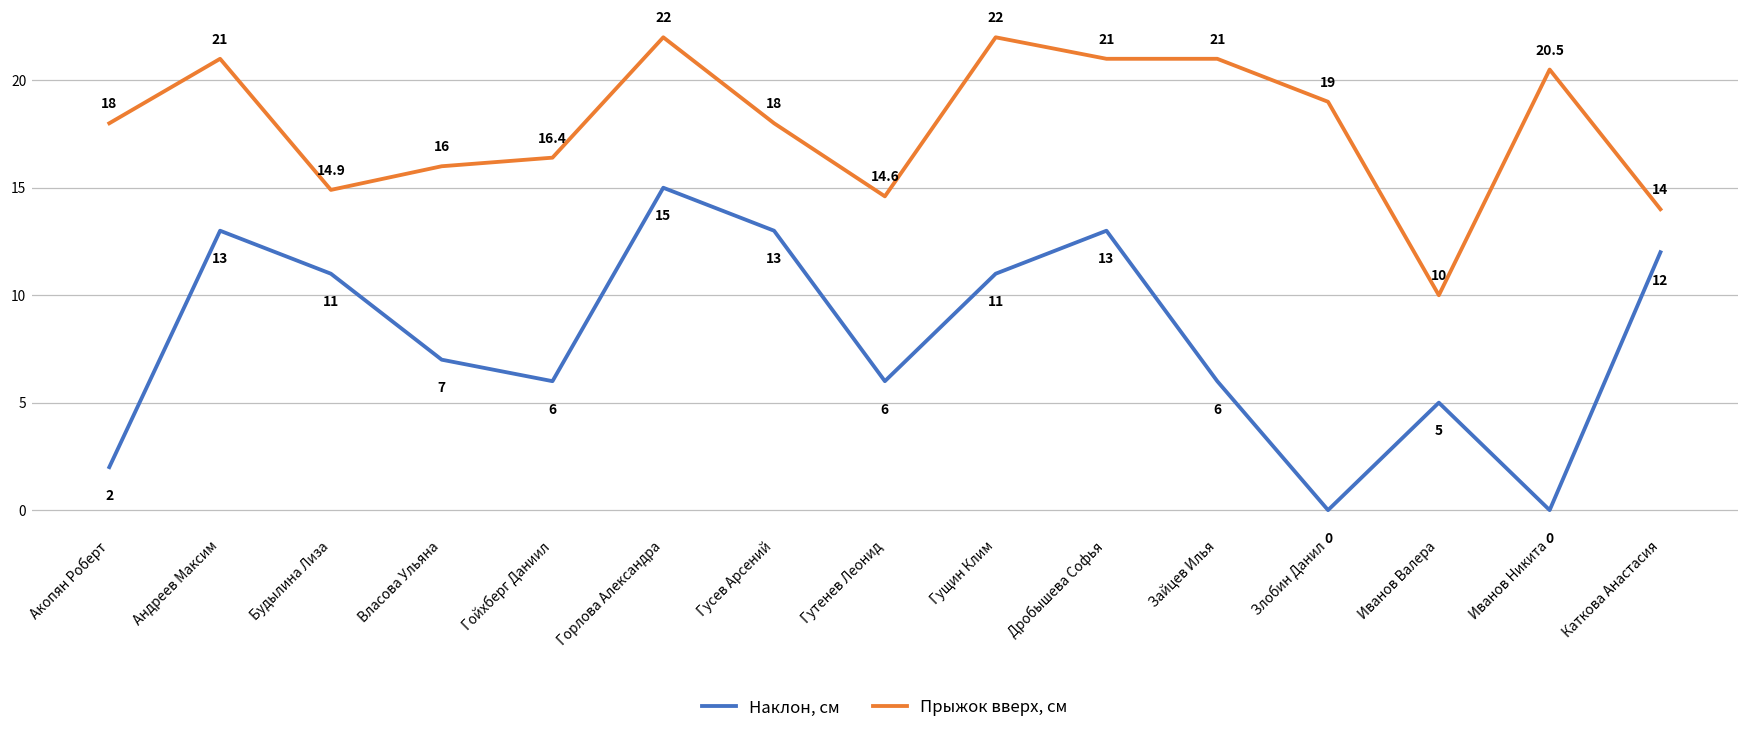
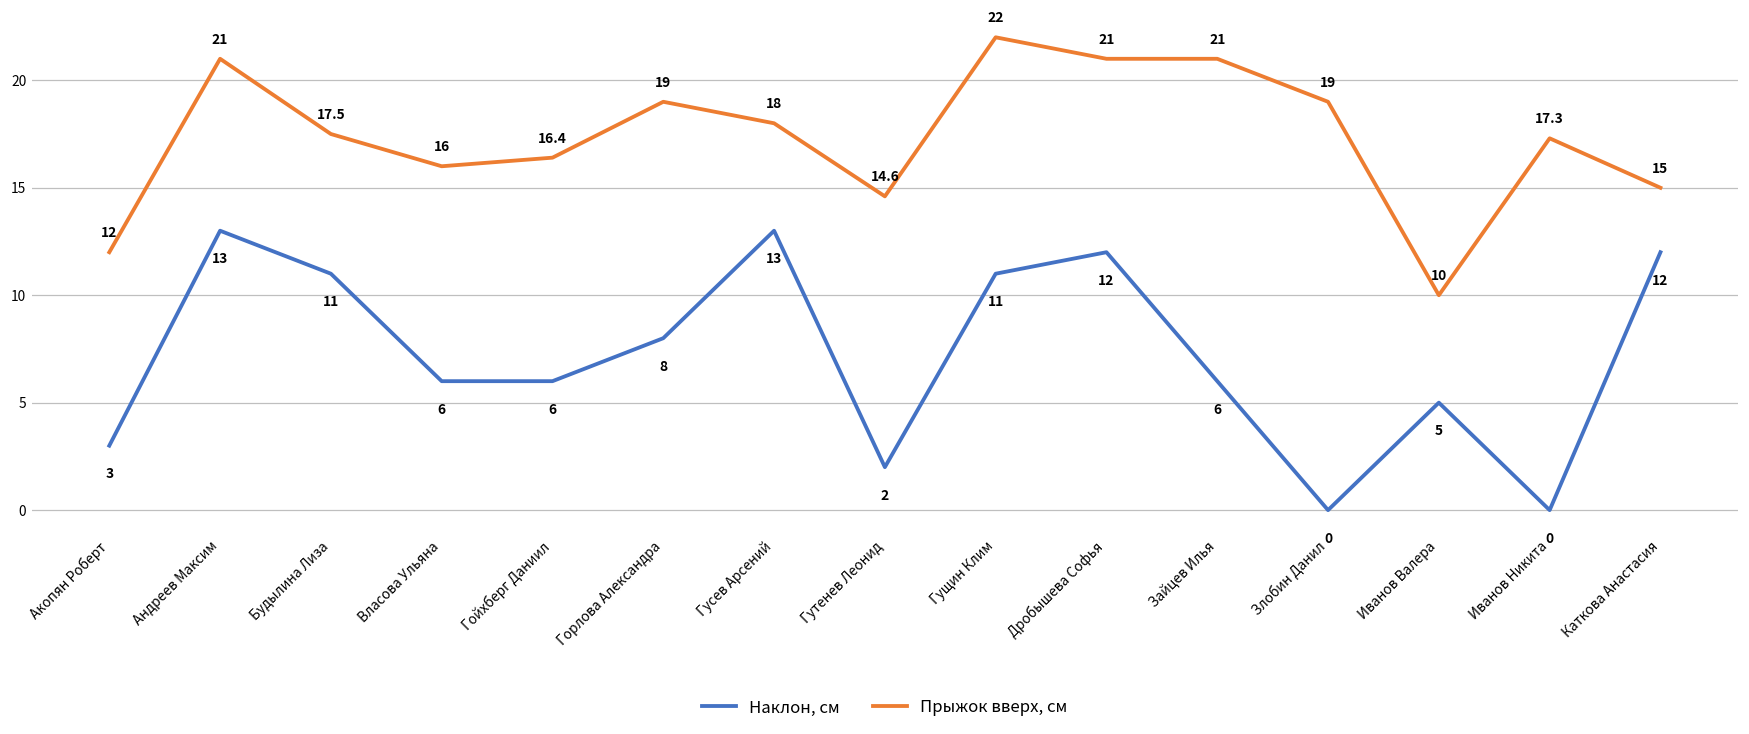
Наклон, см, Акопян Роберт: 2 -> 3
Прыжок вверх, см, Акопян Роберт: 18 -> 12
Прыжок вверх, см, Будылина Лиза: 14.9 -> 17.5
Наклон, см, Власова Ульяна: 7 -> 6
Наклон, см, Горлова Александра: 15 -> 8
Прыжок вверх, см, Горлова Александра: 22 -> 19
Наклон, см, Гутенев Леонид: 6 -> 2
Наклон, см, Дробышева Софья: 13 -> 12
Прыжок вверх, см, Иванов Никита: 20.5 -> 17.3
Прыжок вверх, см, Каткова Анастасия: 14 -> 15
